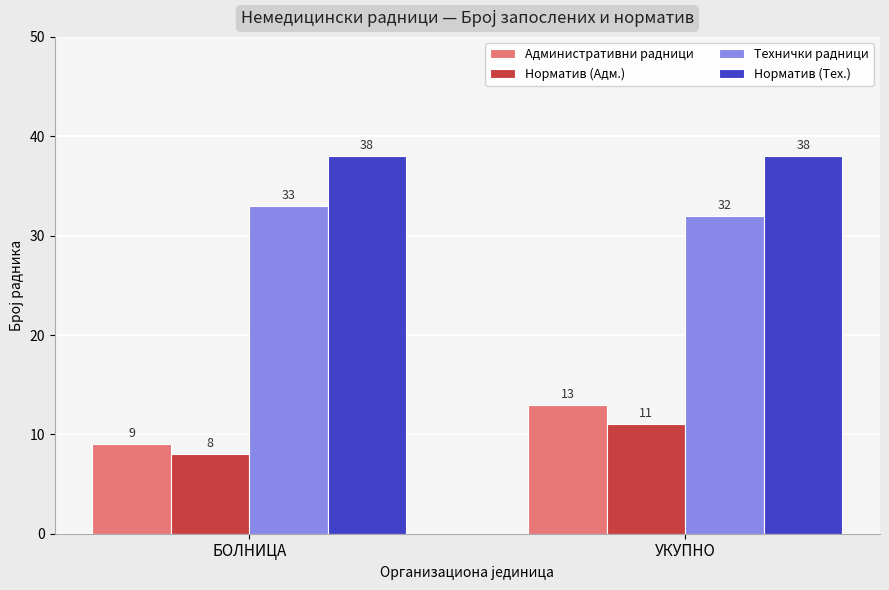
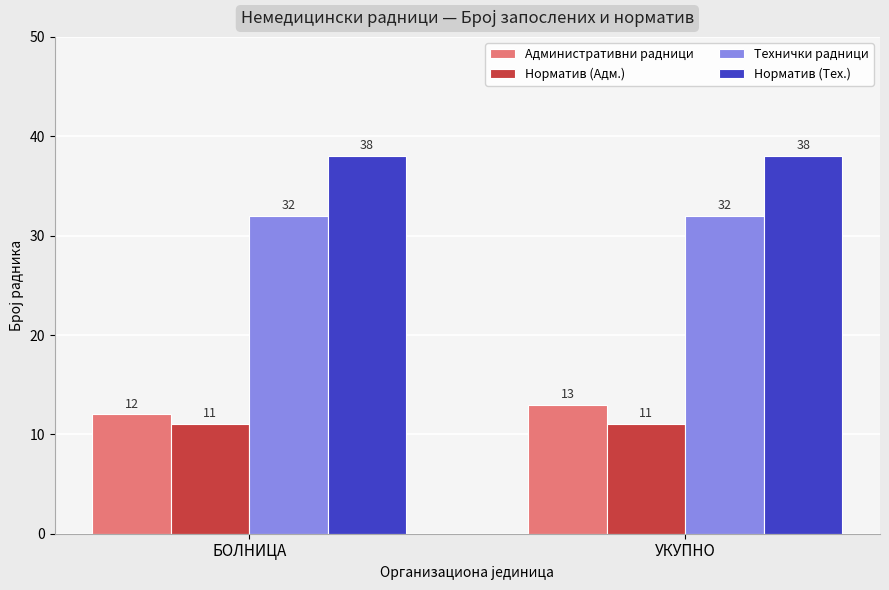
Административни радници, БОЛНИЦА: 9 -> 12
Норматив (Адм.), БОЛНИЦА: 8 -> 11
Технички радници, БОЛНИЦА: 33 -> 32
